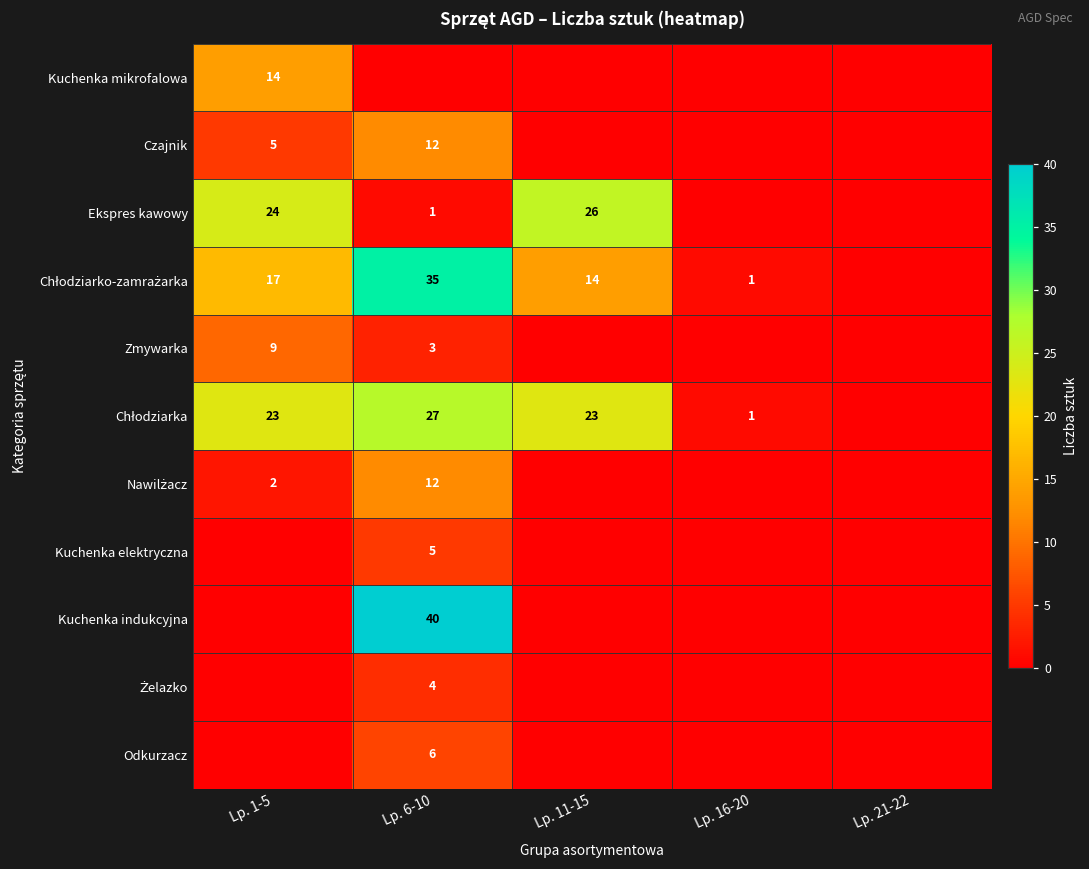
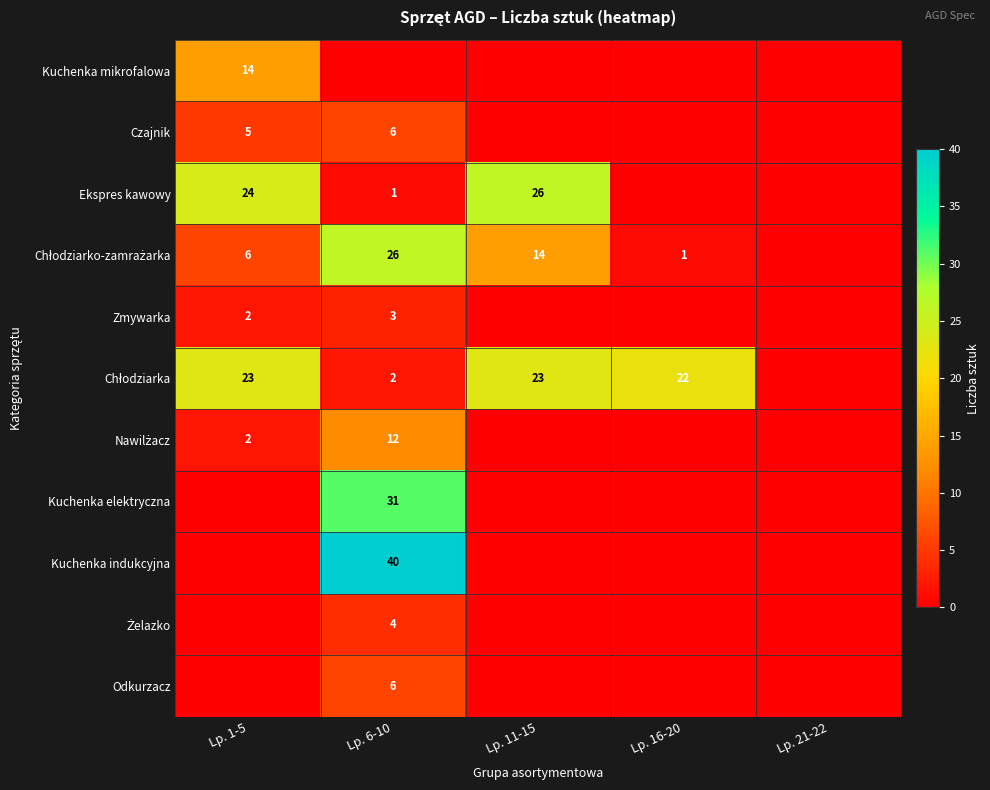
Czajnik, Lp. 6-10: 12 -> 6
Chłodziarko-zamrażarka, Lp. 1-5: 17 -> 6
Chłodziarko-zamrażarka, Lp. 6-10: 35 -> 26
Zmywarka, Lp. 1-5: 9 -> 2
Chłodziarka, Lp. 6-10: 27 -> 2
Chłodziarka, Lp. 16-20: 1 -> 22
Kuchenka elektryczna, Lp. 6-10: 5 -> 31
